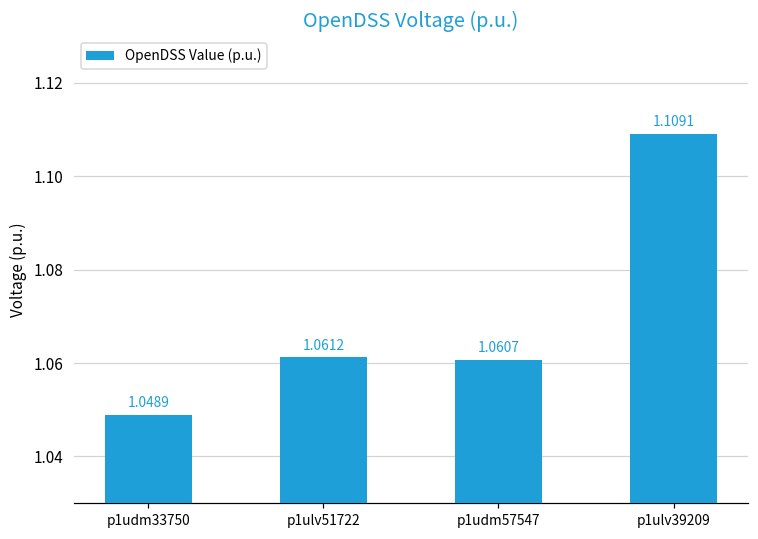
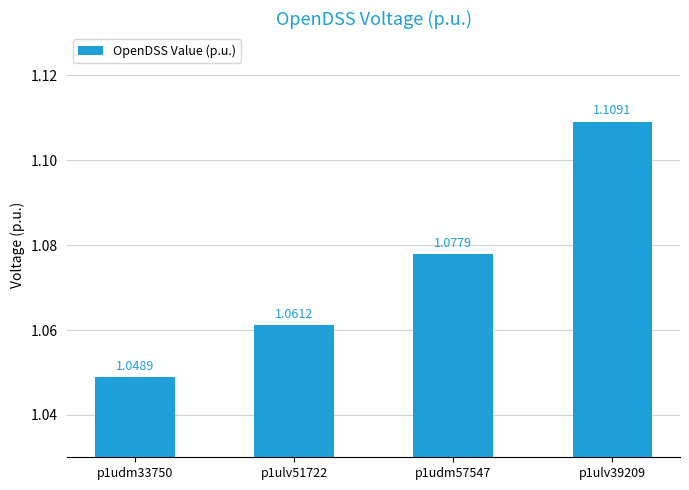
p1udm57547: 1.0607 -> 1.0779
